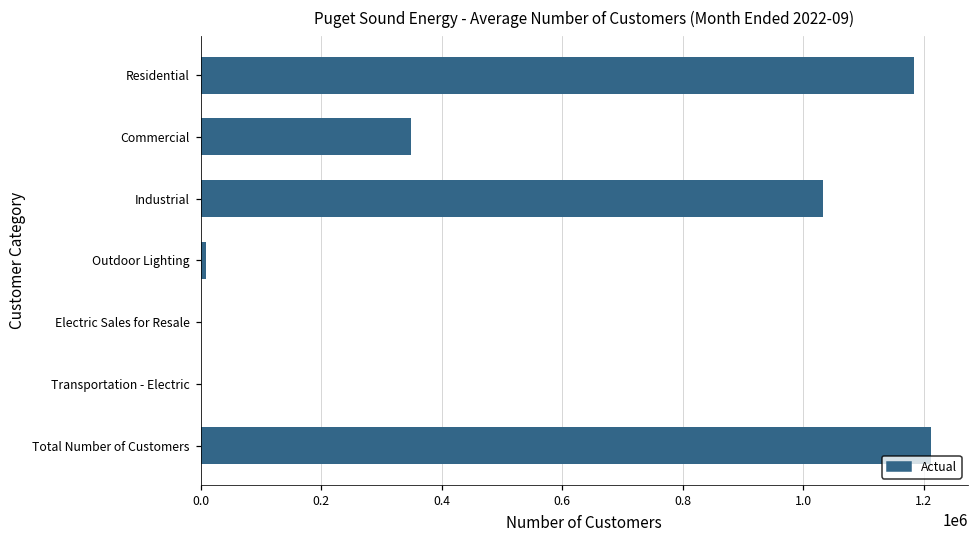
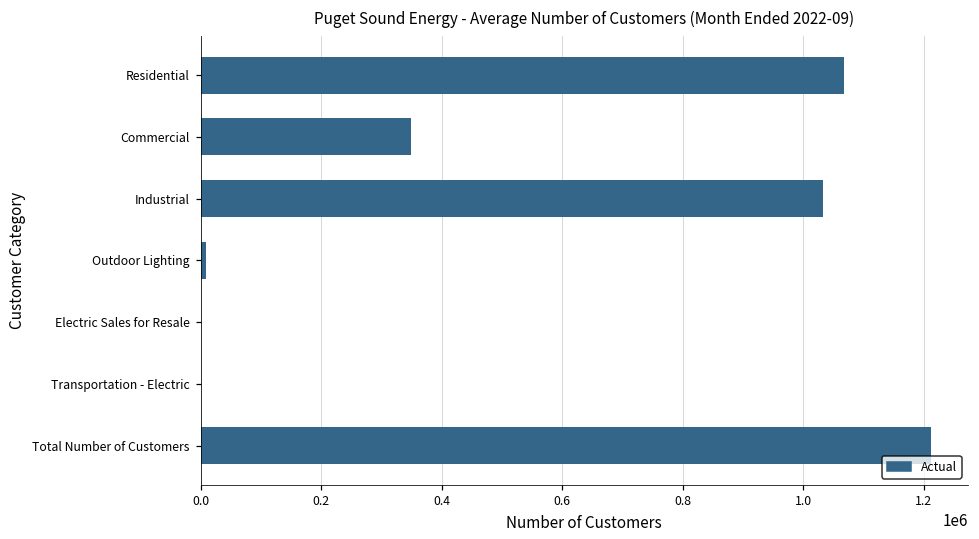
Residential: 1180000 -> 1070000
